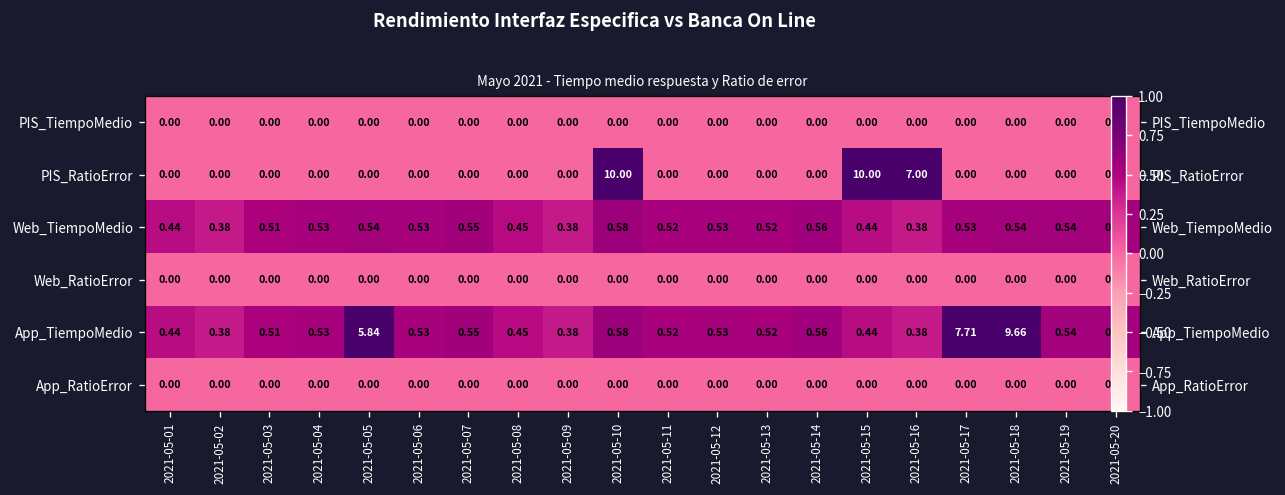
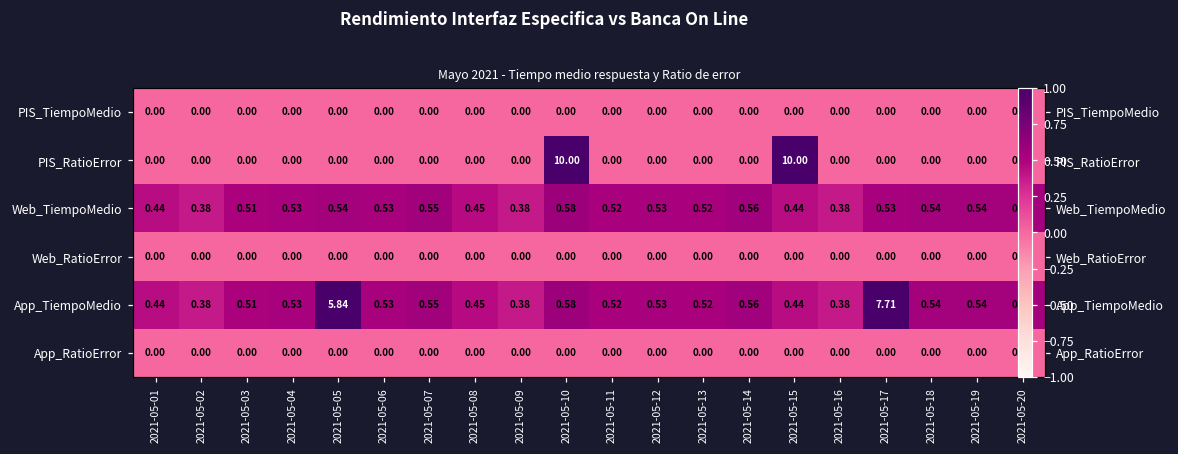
PIS_RatioError, 2021-05-16: 7.00 -> 0.00
App_TiempoMedio, 2021-05-18: 9.66 -> 0.54
